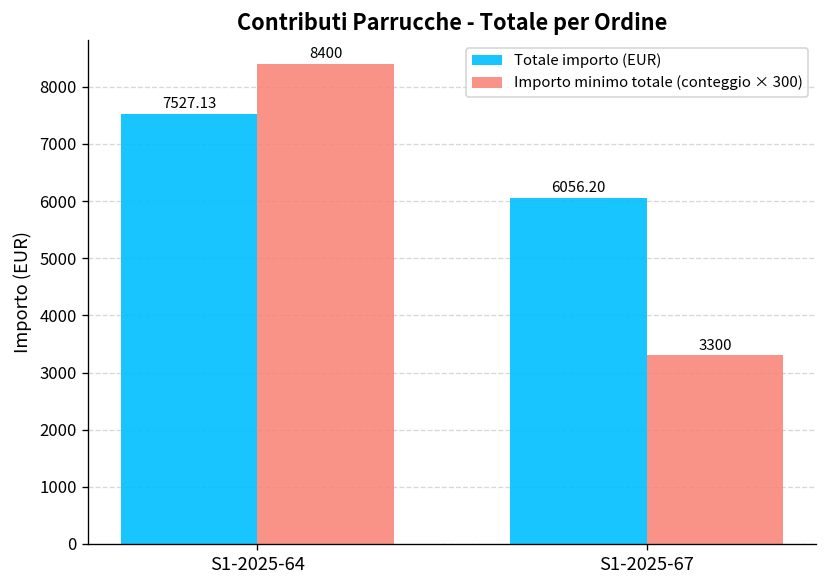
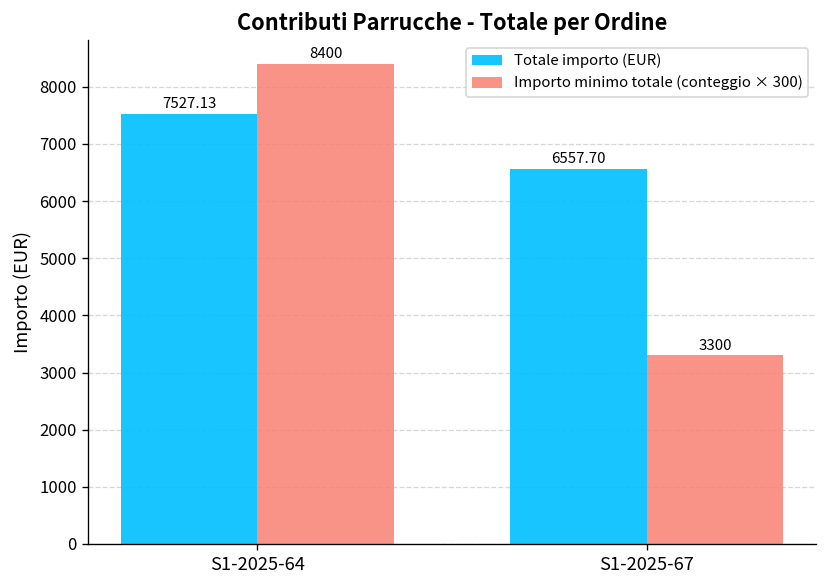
Totale importo (EUR), S1-2025-67: 6056.20 -> 6557.70
